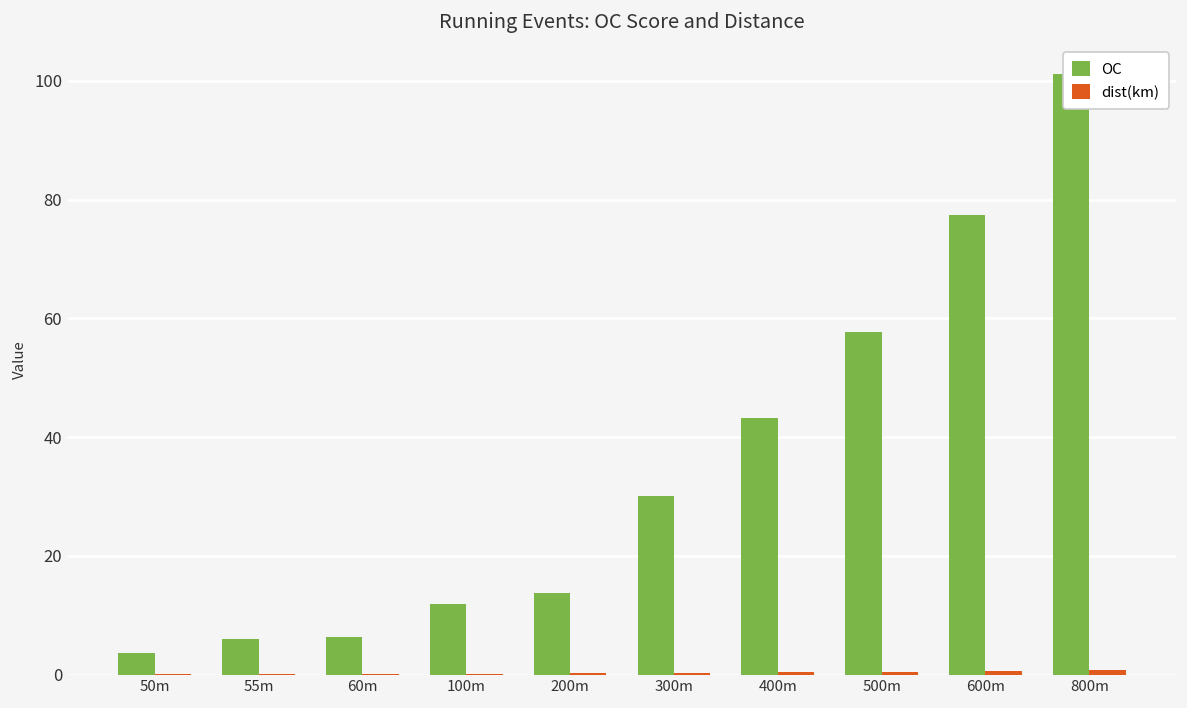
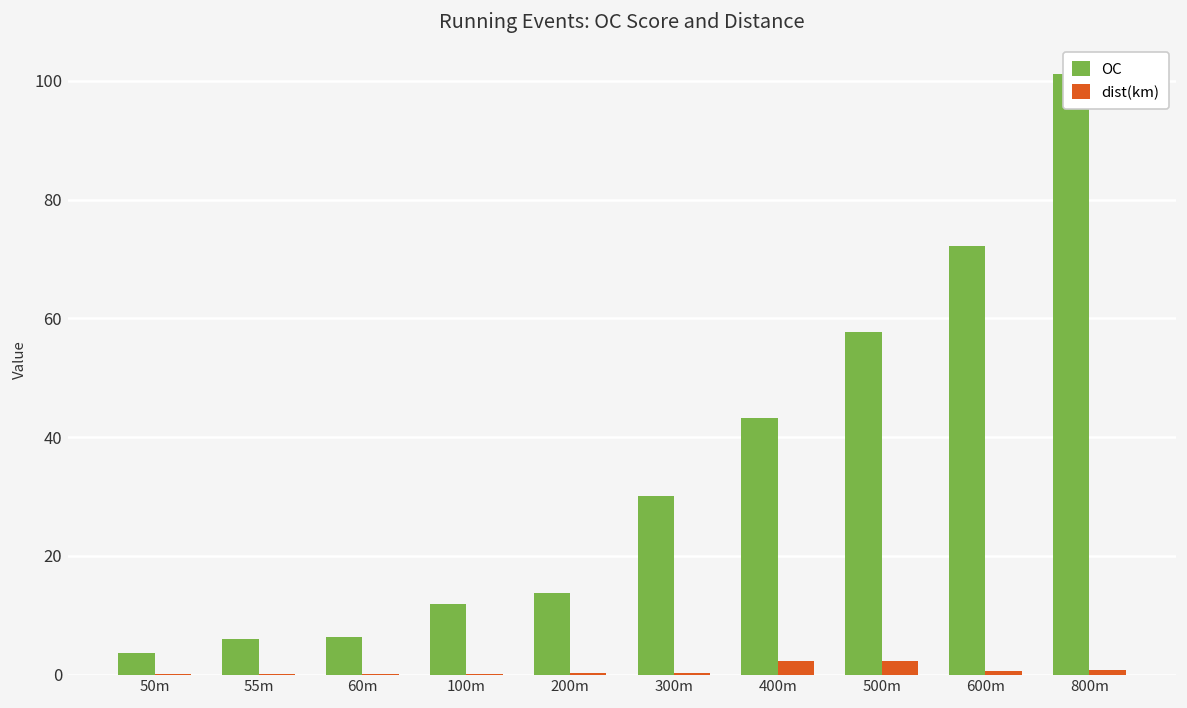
dist(km), 400m: 0 -> 2
dist(km), 500m: 1 -> 2
OC, 600m: 77 -> 72
